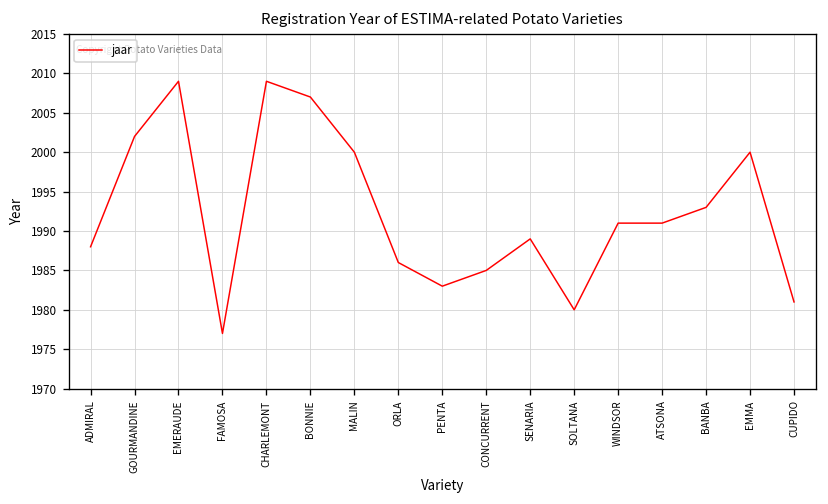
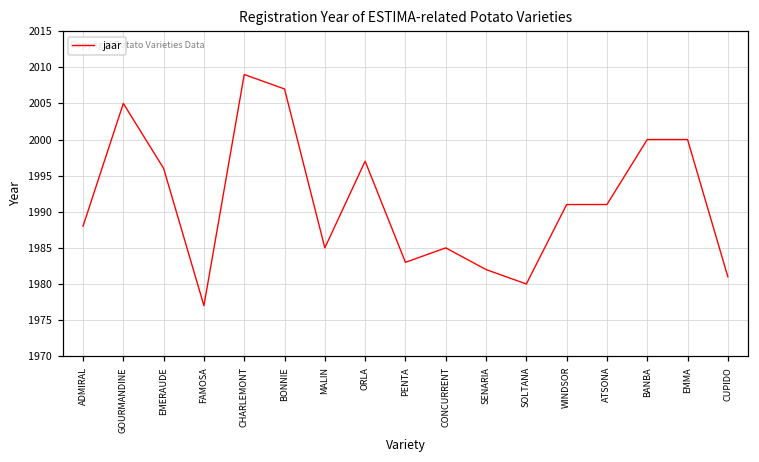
GOURMANDINE: 2002 -> 2005
EMERAUDE: 2009 -> 1996
MALIN: 2000 -> 1985
ORLA: 1986 -> 1997
SENARIA: 1989 -> 1982
BANBA: 1993 -> 2000
